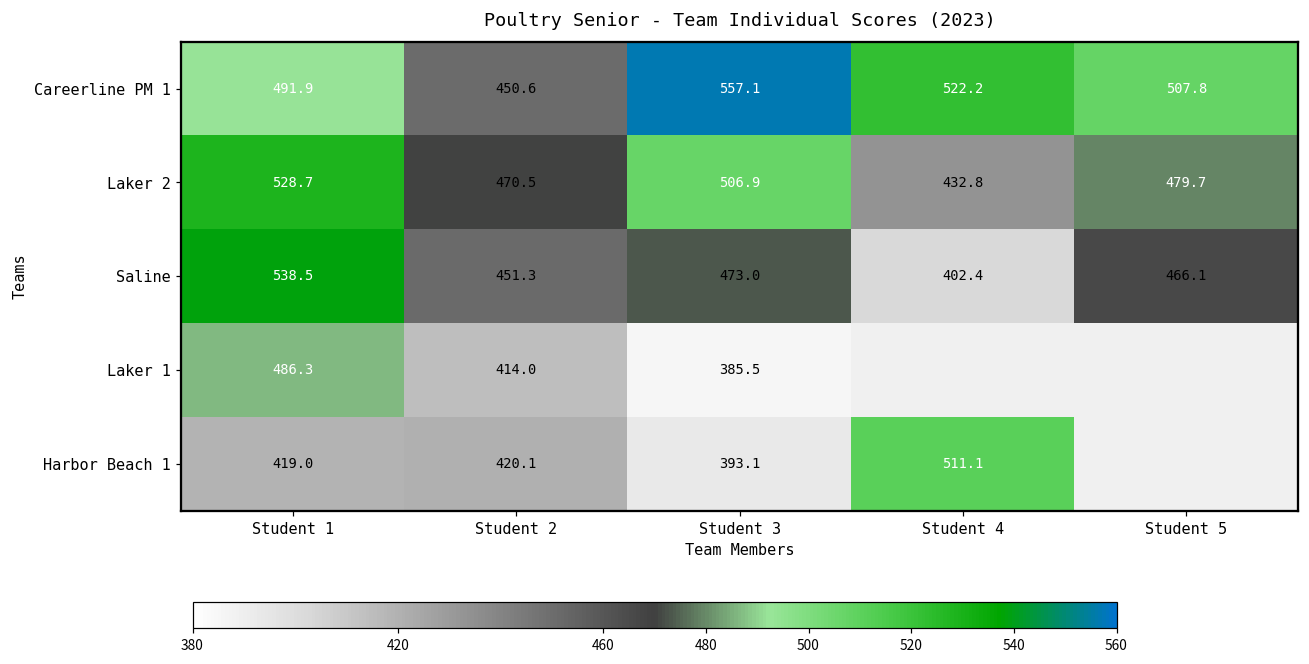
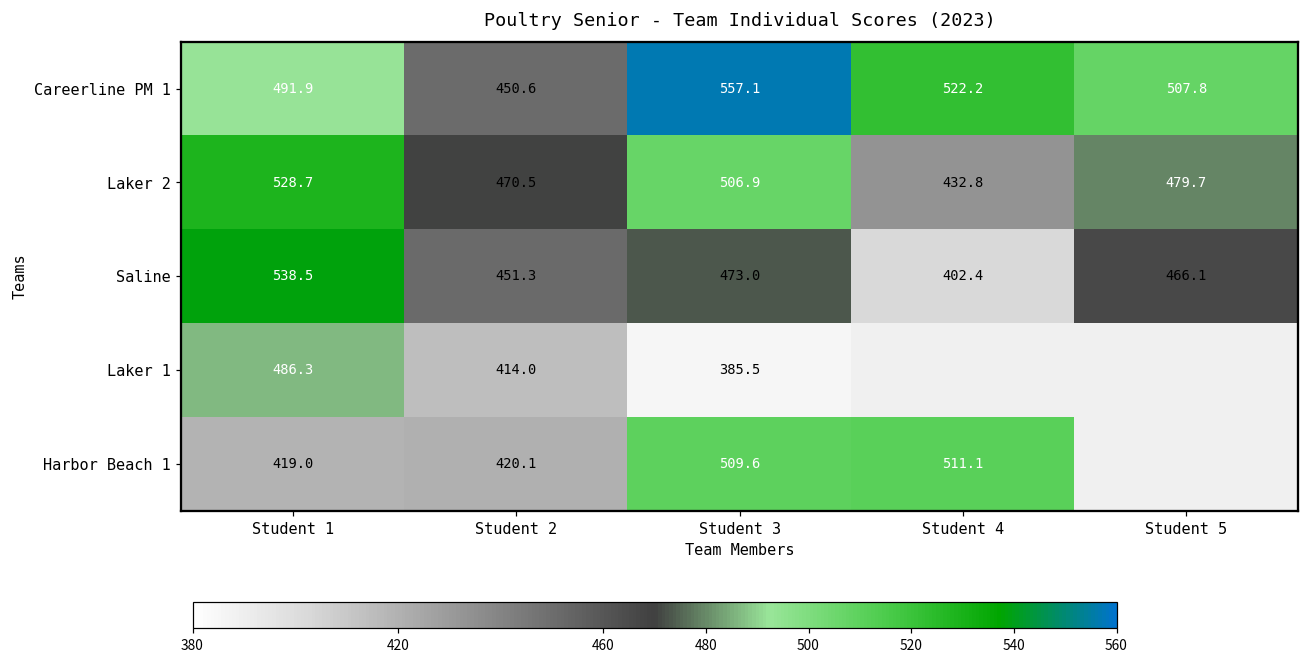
Harbor Beach 1, Student 3: 393.1 -> 509.6
